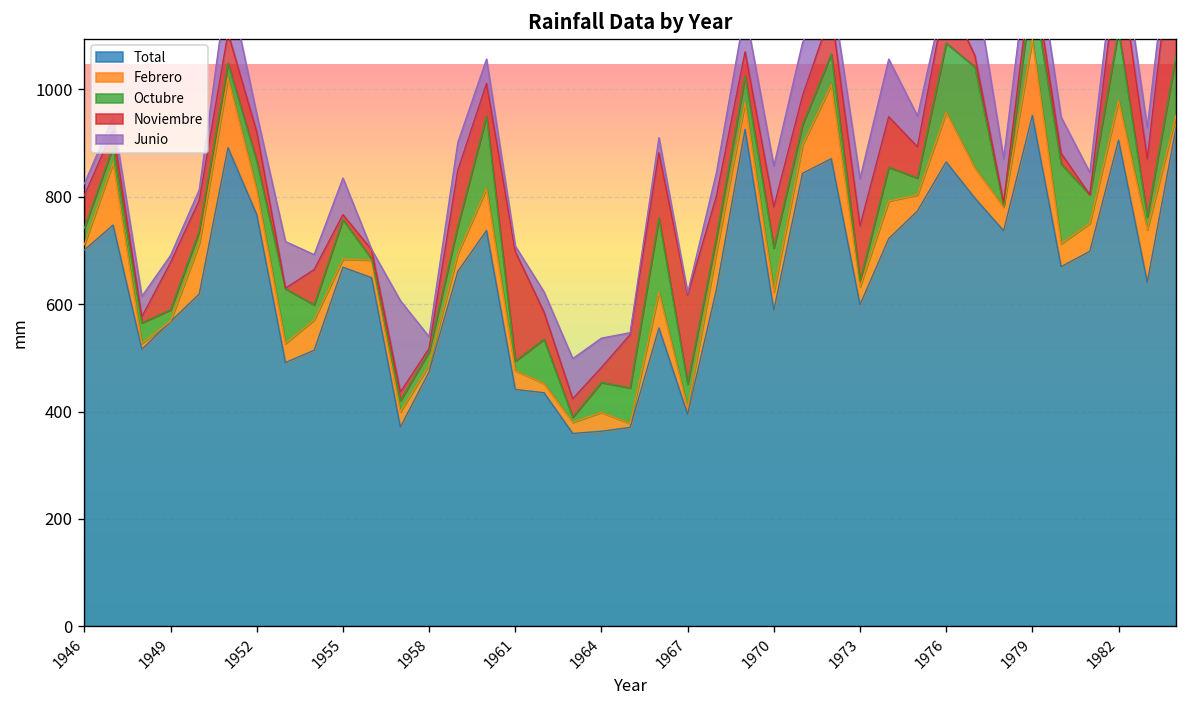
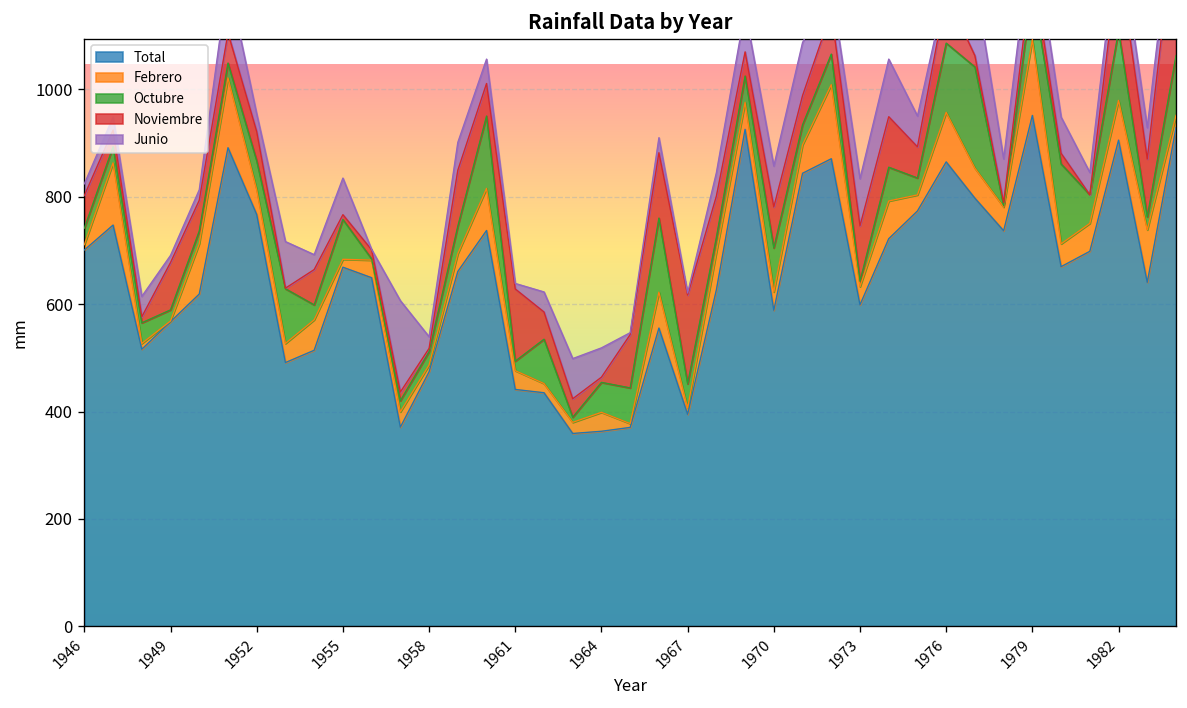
Noviembre, 1961: 200 -> 130
Noviembre, 1964: 30 -> 10
